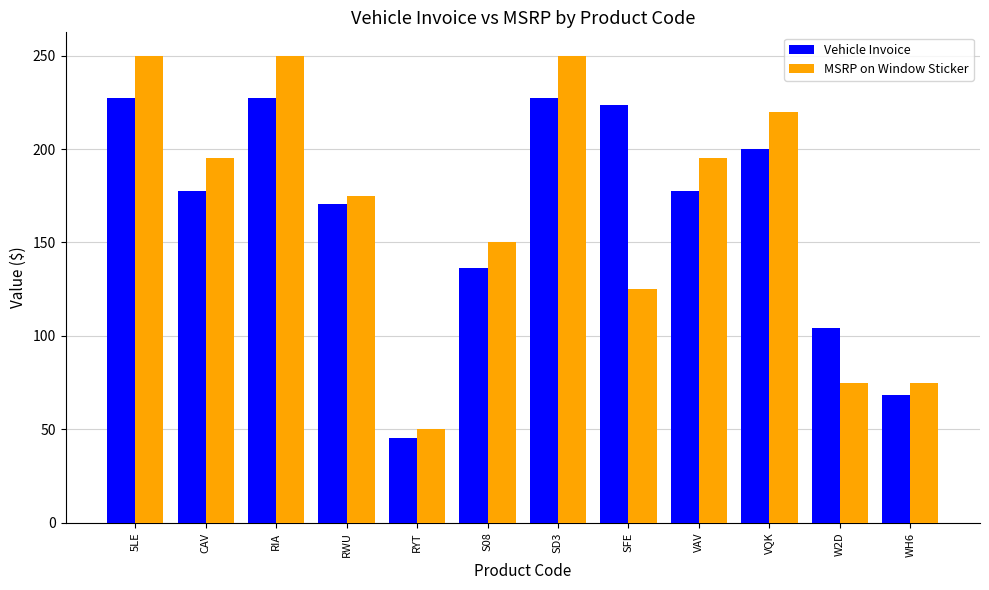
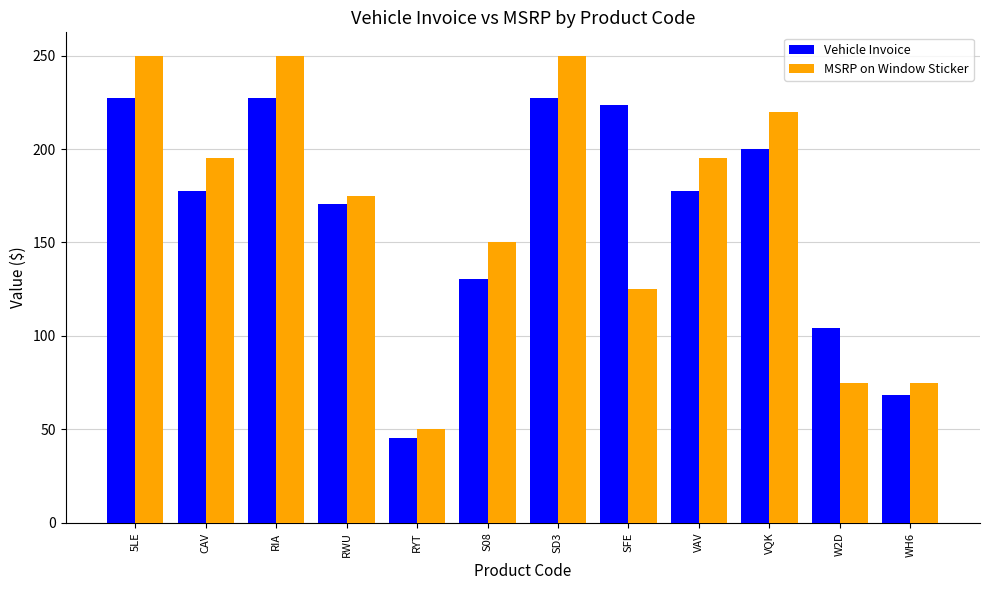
Vehicle Invoice, S08: 137 -> 130
